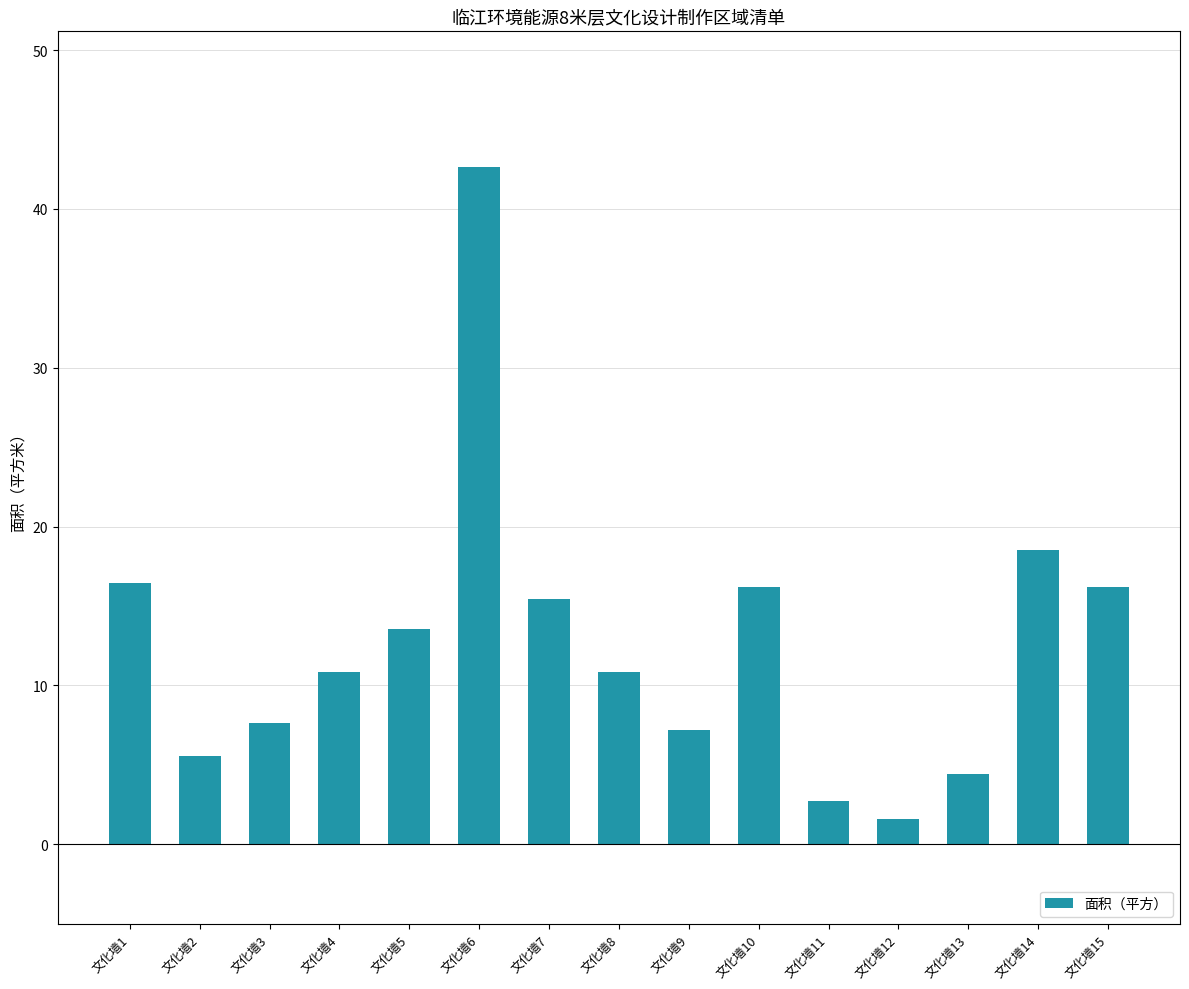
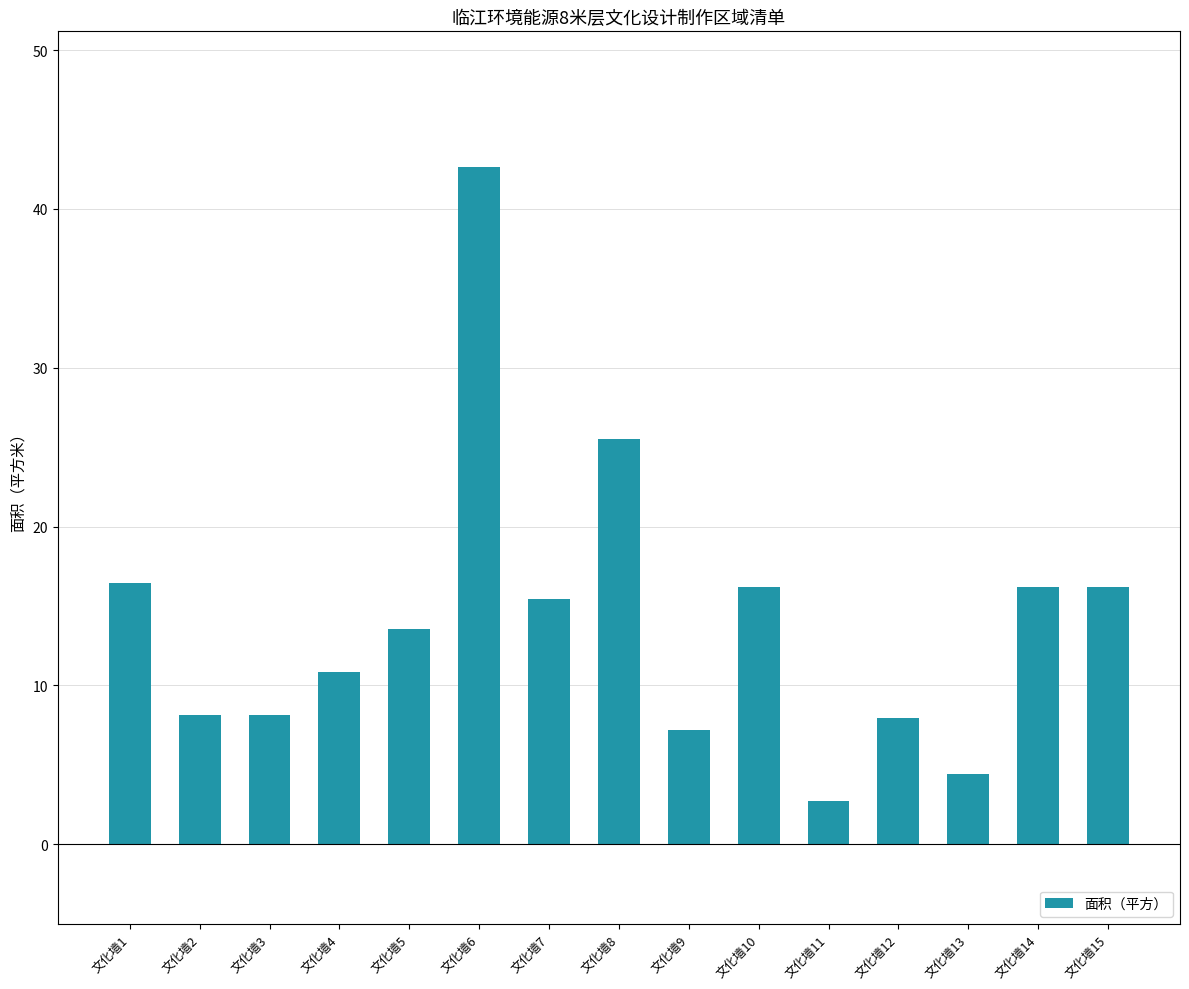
文化墙2: 5.6 -> 8.2
文化墙3: 7.6 -> 8.2
文化墙8: 10.8 -> 25.5
文化墙12: 1.6 -> 7.9
文化墙14: 18.5 -> 16.2
